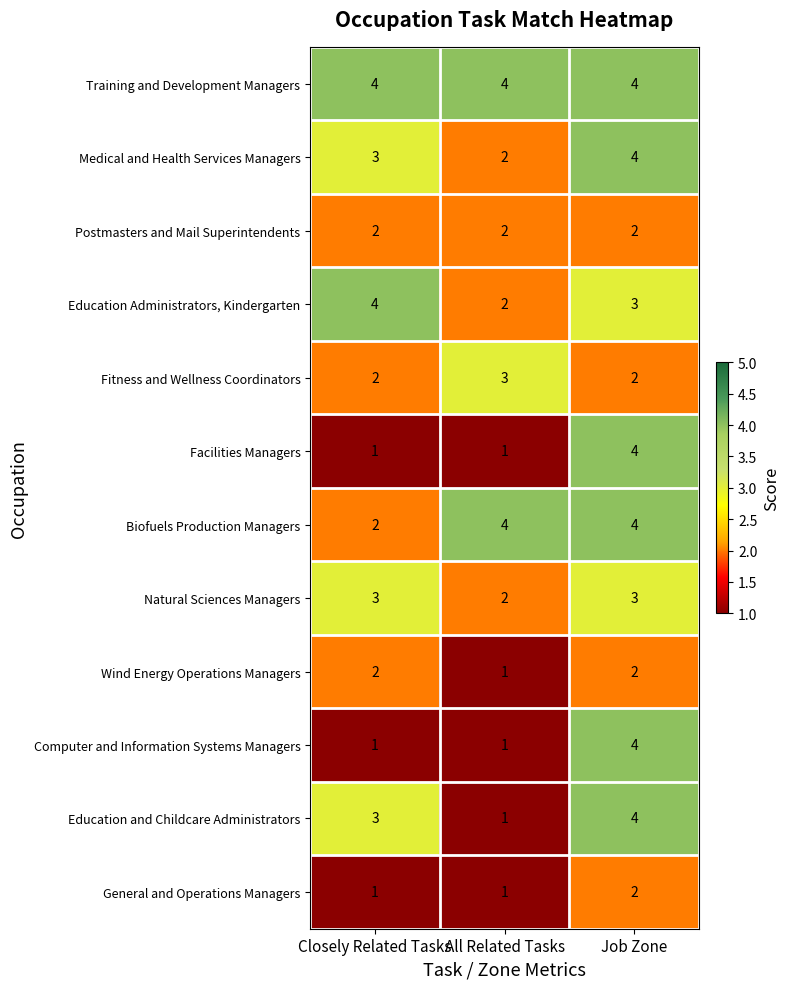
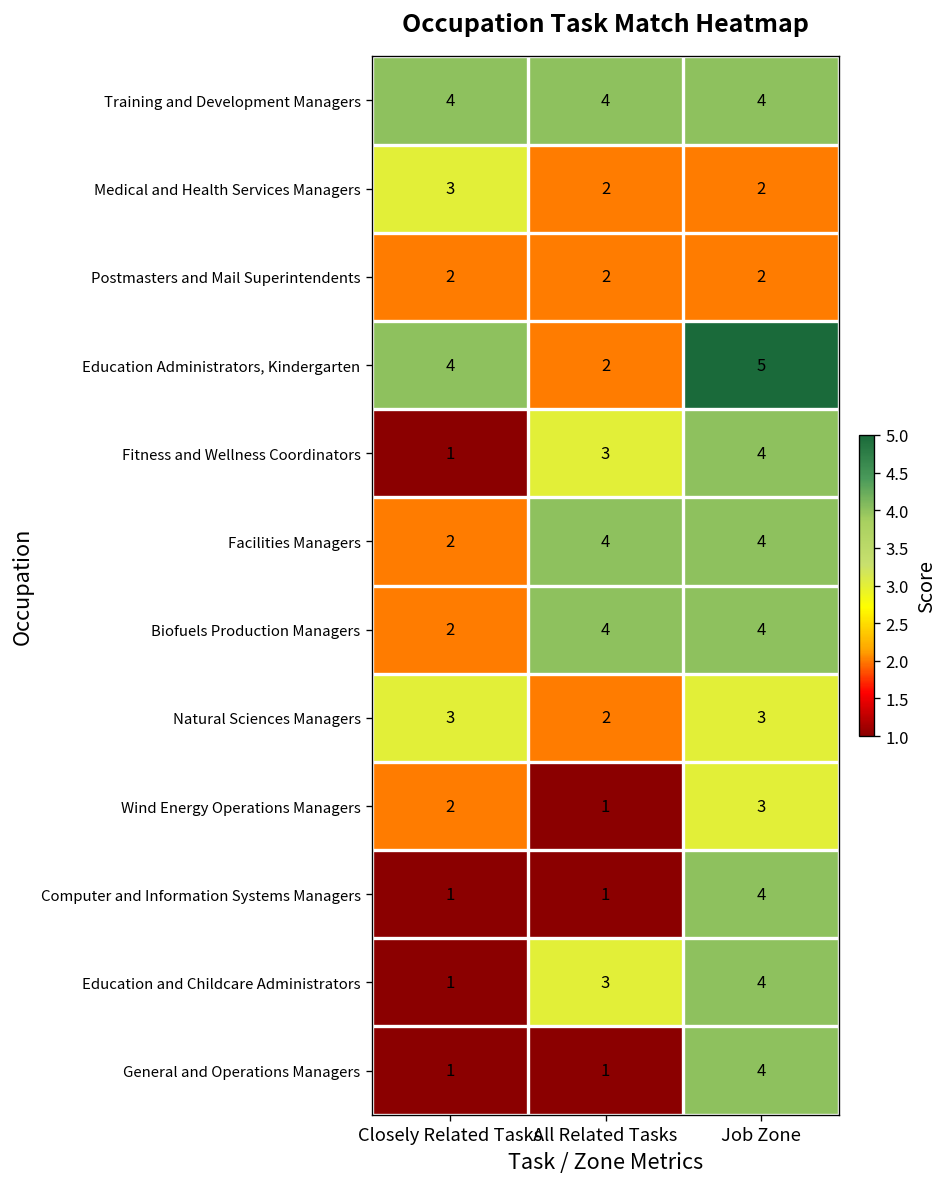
Medical and Health Services Managers, Job Zone: 4 -> 2
Education Administrators, Kindergarten, Job Zone: 3 -> 5
Fitness and Wellness Coordinators, Closely Related Tasks: 2 -> 1
Fitness and Wellness Coordinators, Job Zone: 2 -> 4
Facilities Managers, Closely Related Tasks: 1 -> 2
Facilities Managers, All Related Tasks: 1 -> 4
Wind Energy Operations Managers, Job Zone: 2 -> 3
Education and Childcare Administrators, Closely Related Tasks: 3 -> 1
Education and Childcare Administrators, All Related Tasks: 1 -> 3
General and Operations Managers, Job Zone: 2 -> 4
